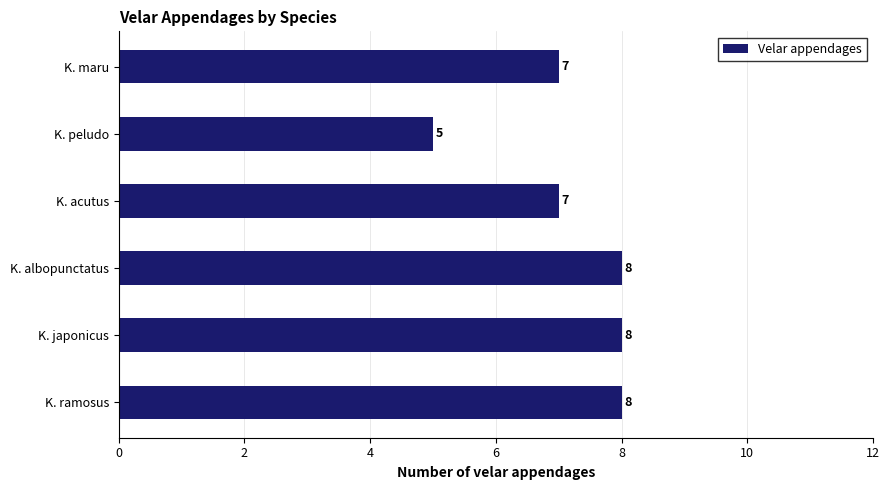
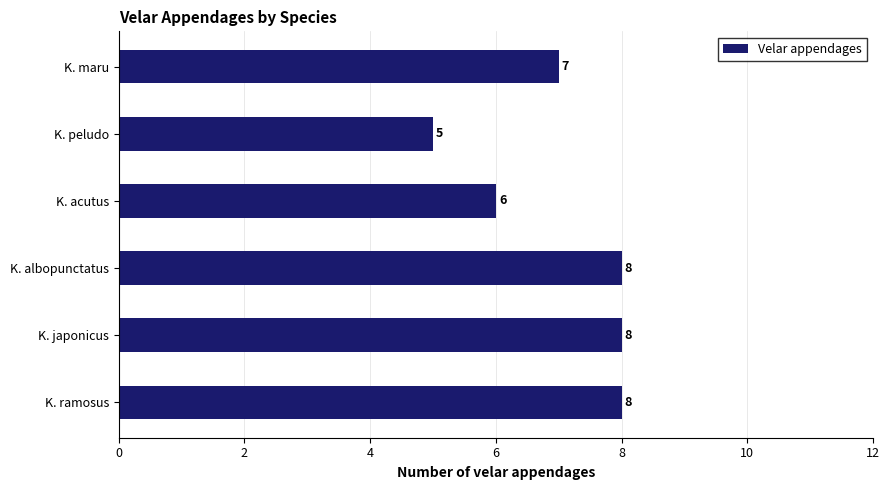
K. acutus: 7 -> 6
